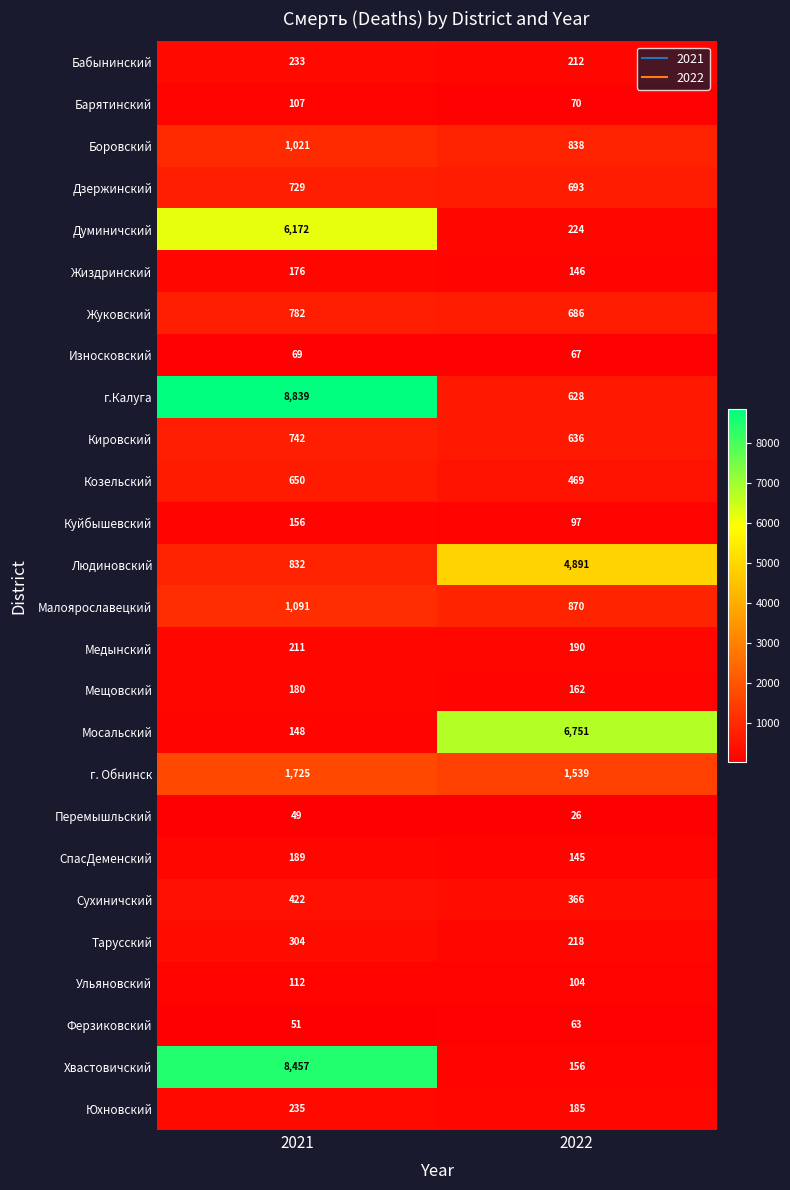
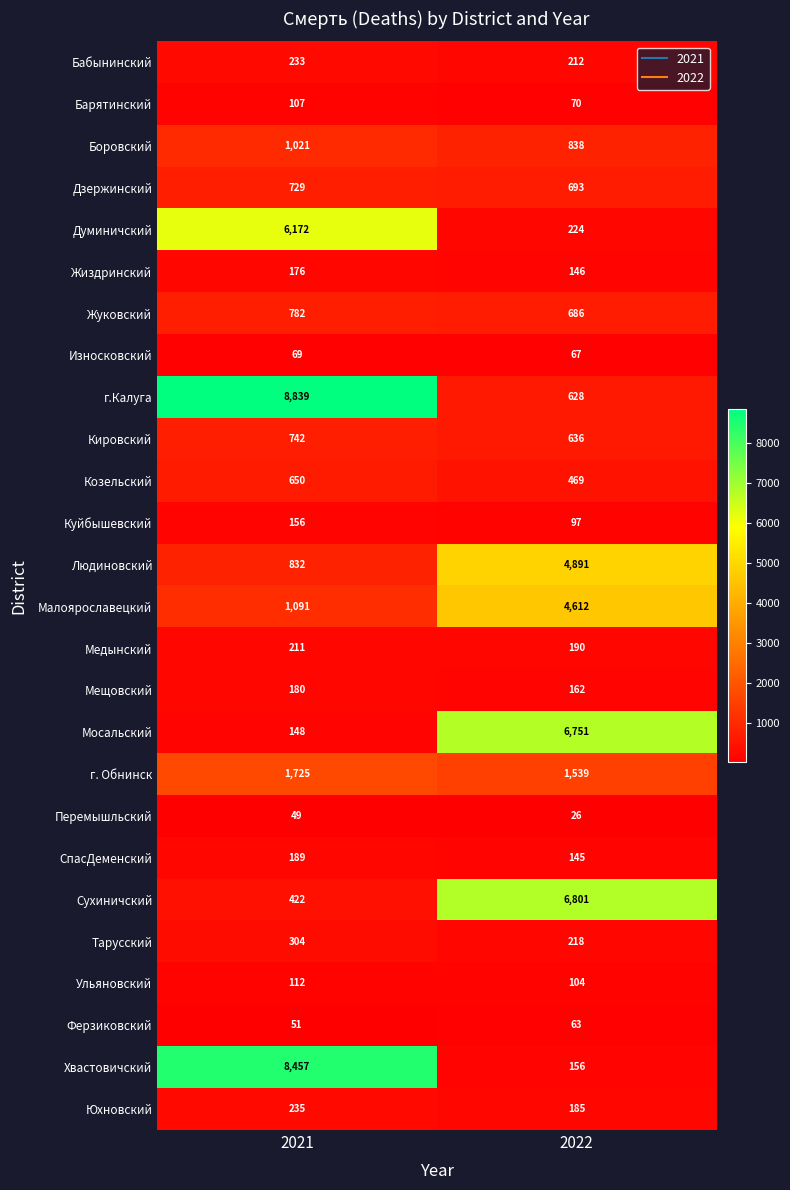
Малоярославецкий, 2022: 870 -> 4,612
Сухиничский, 2022: 366 -> 6,801
